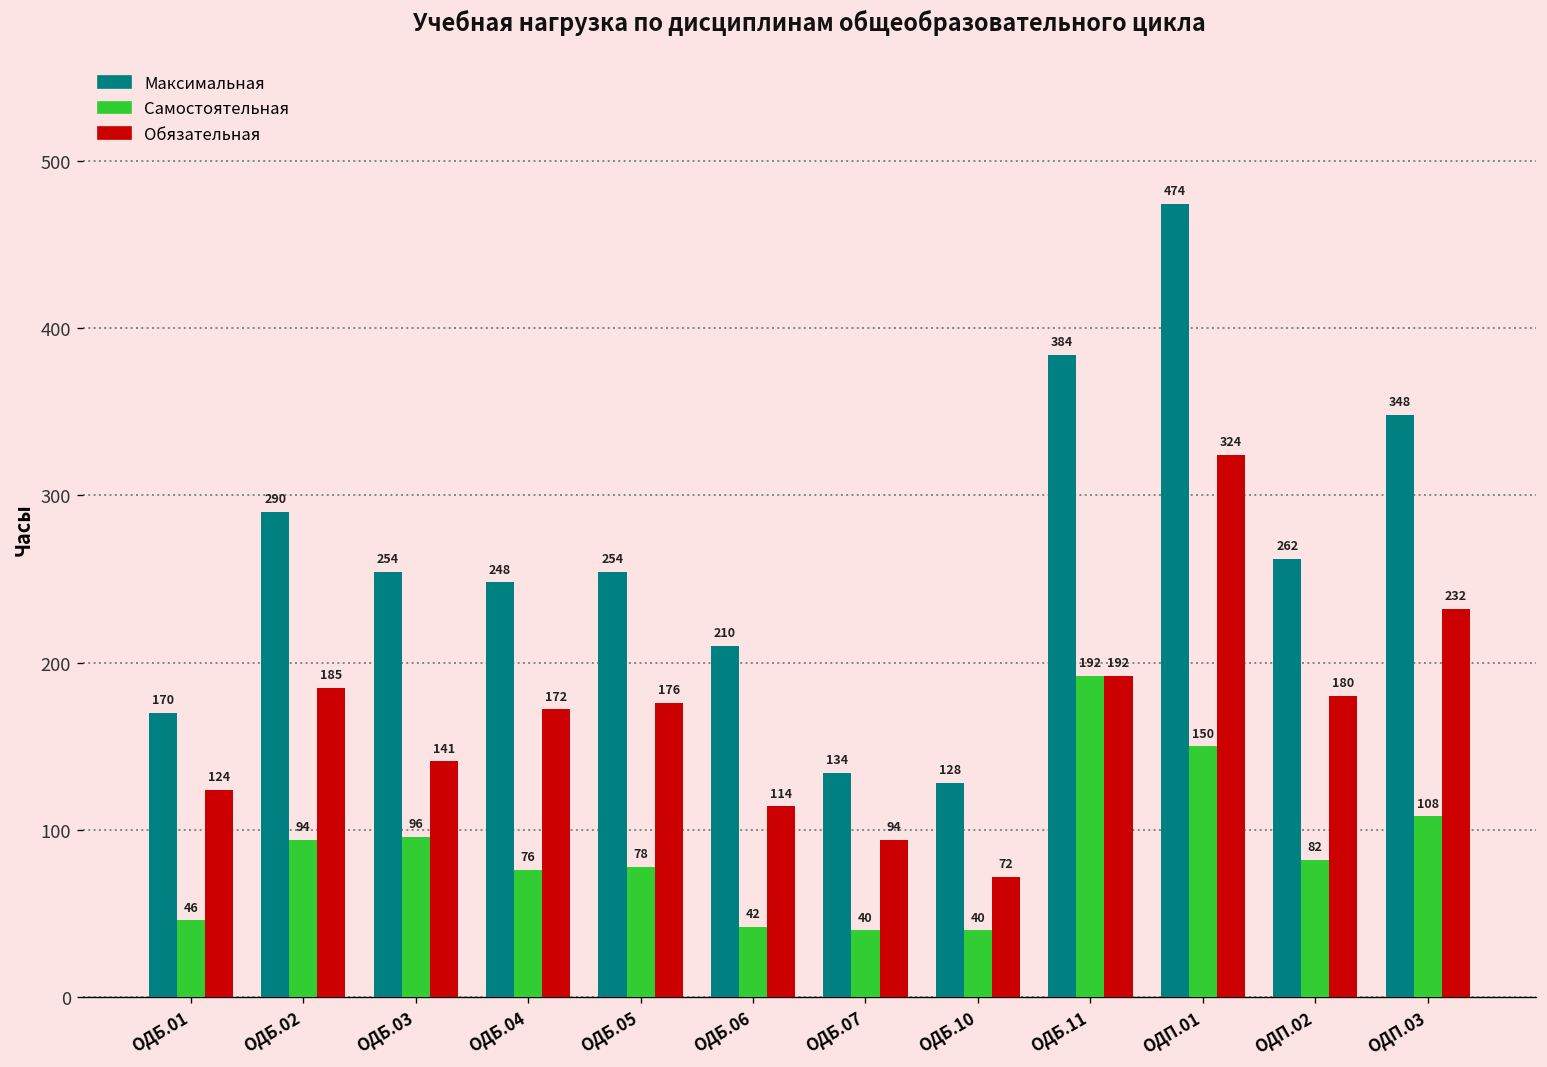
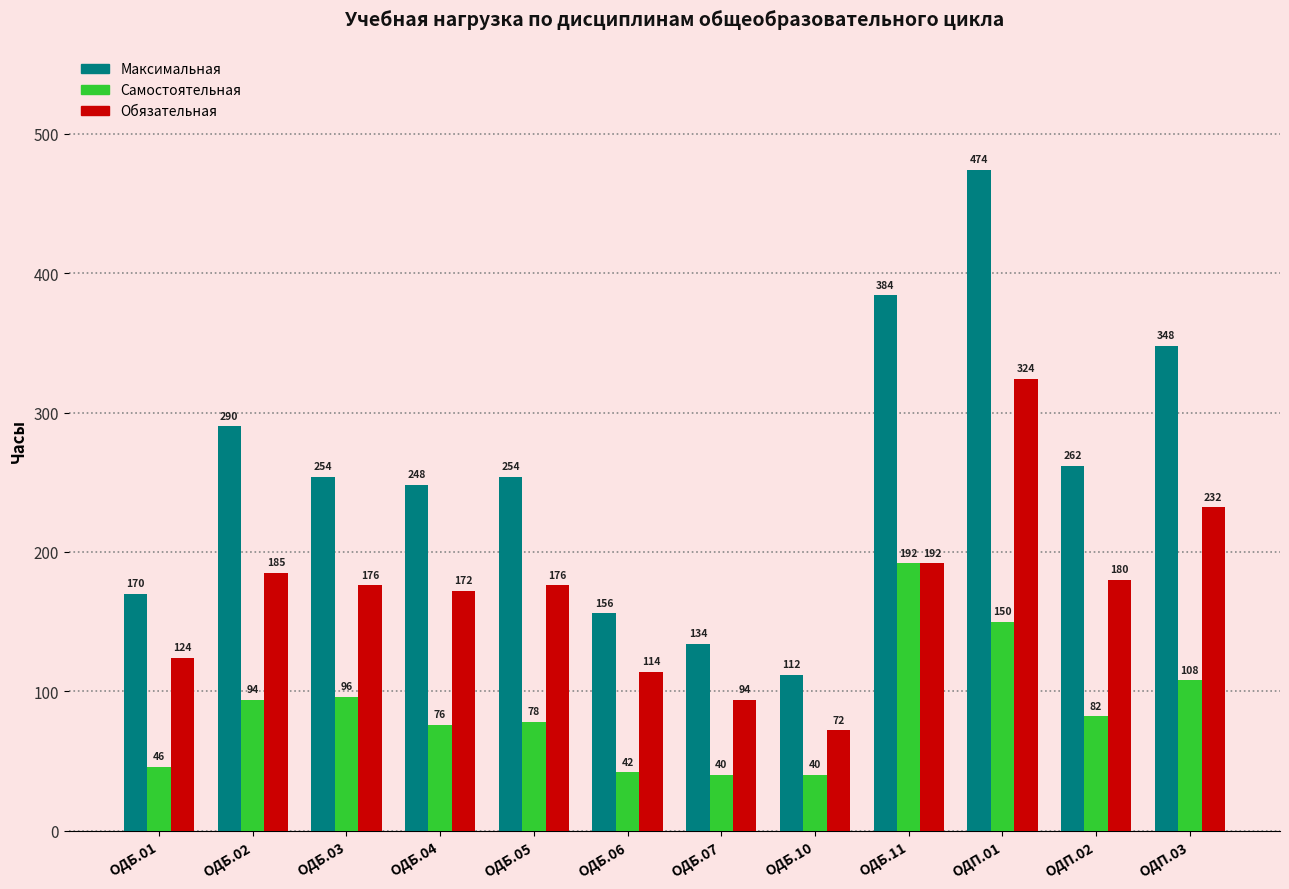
Обязательная, ОДБ.03: 141 -> 176
Максимальная, ОДБ.06: 210 -> 156
Максимальная, ОДБ.10: 128 -> 112
